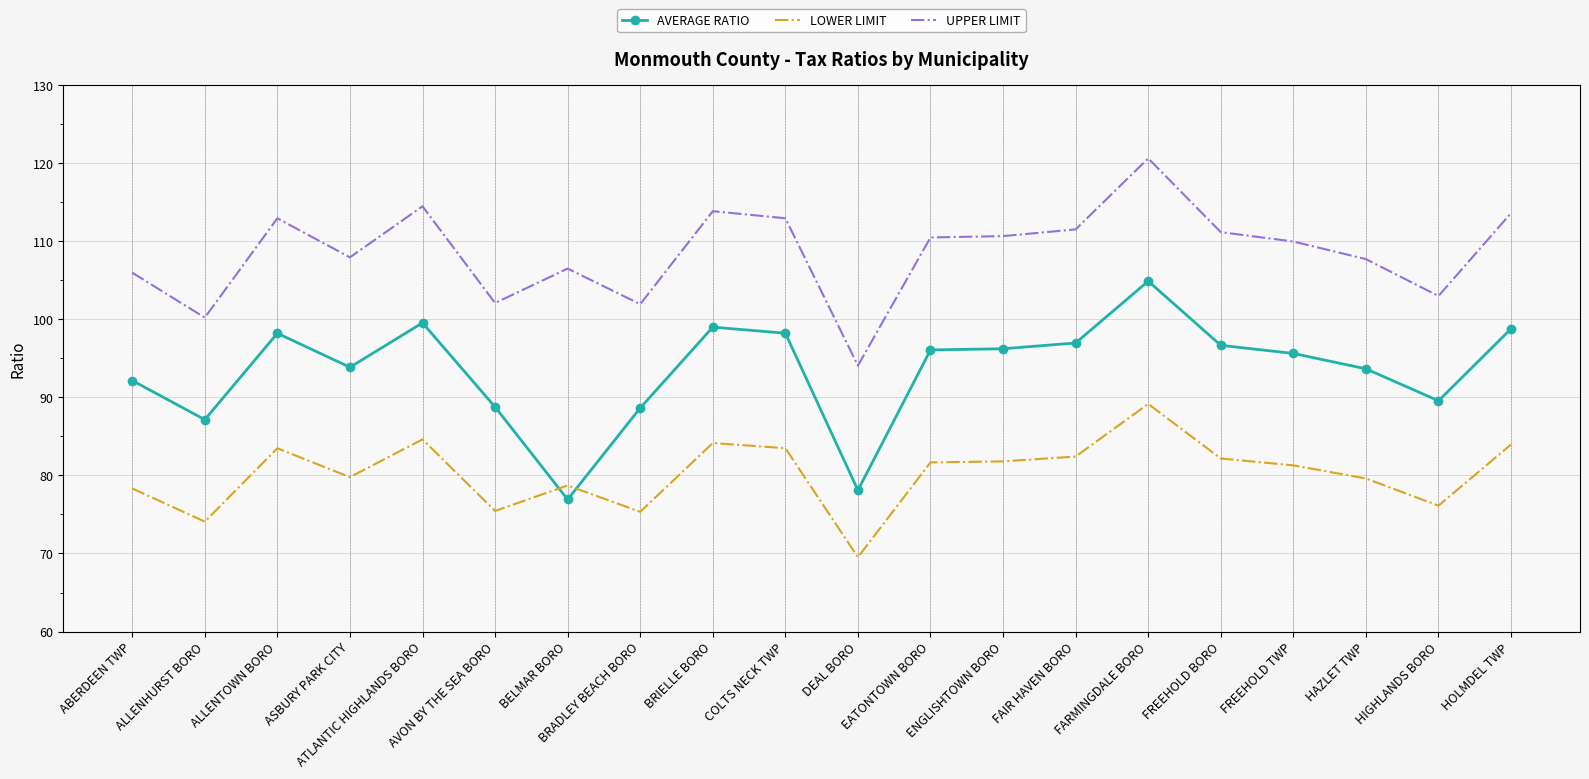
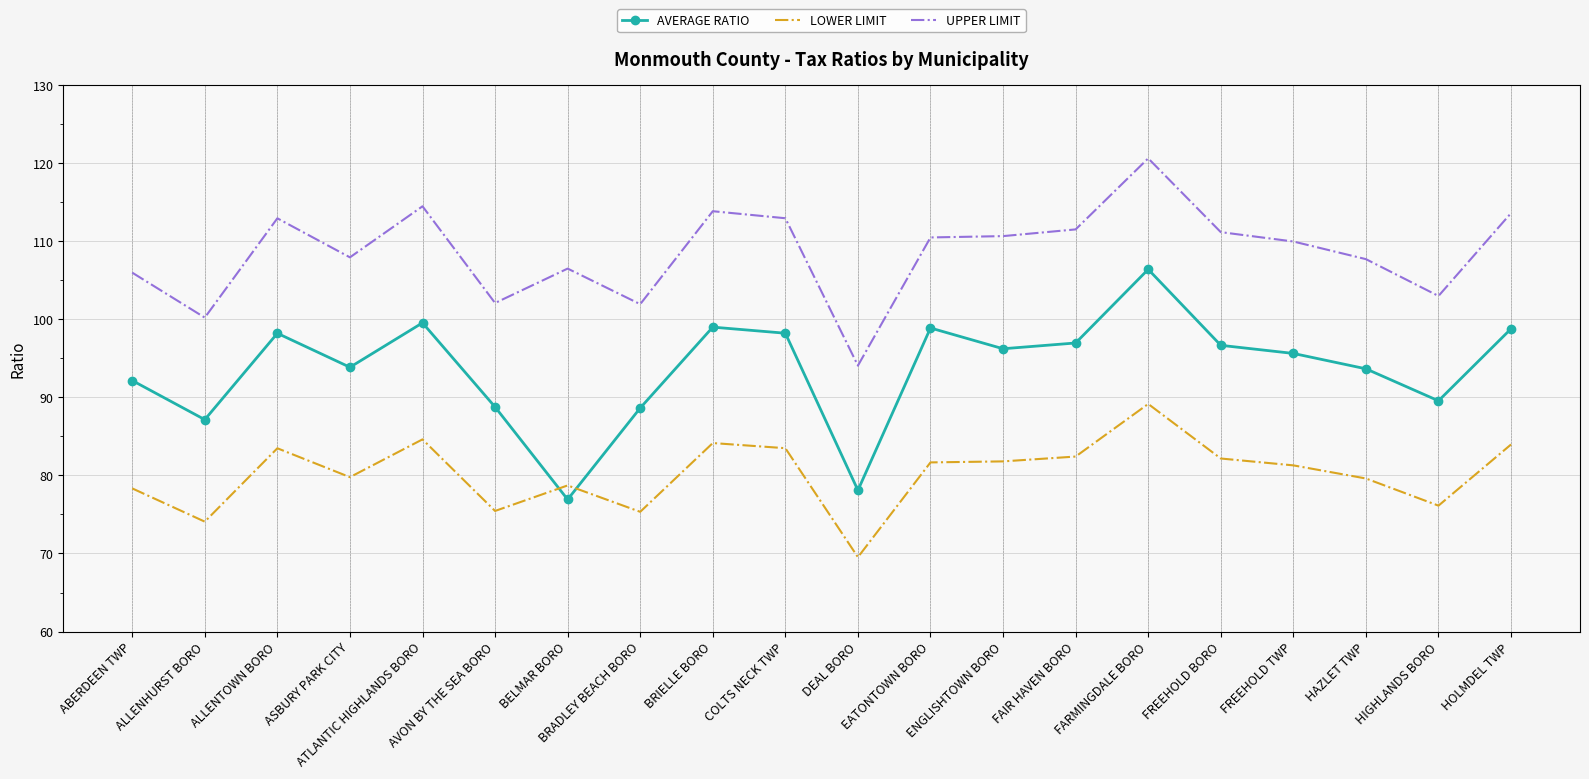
AVERAGE RATIO, EATONTOWN BORO: 96 -> 99
AVERAGE RATIO, FARMINGDALE BORO: 105 -> 106
